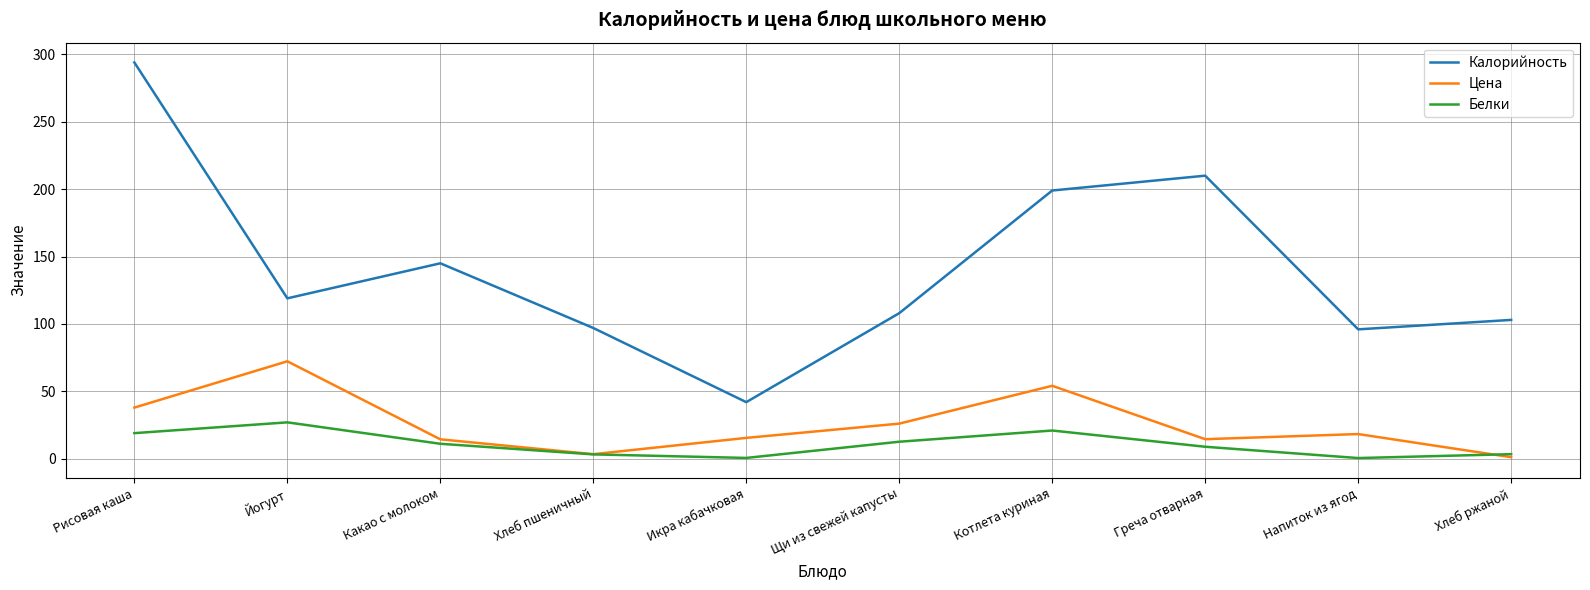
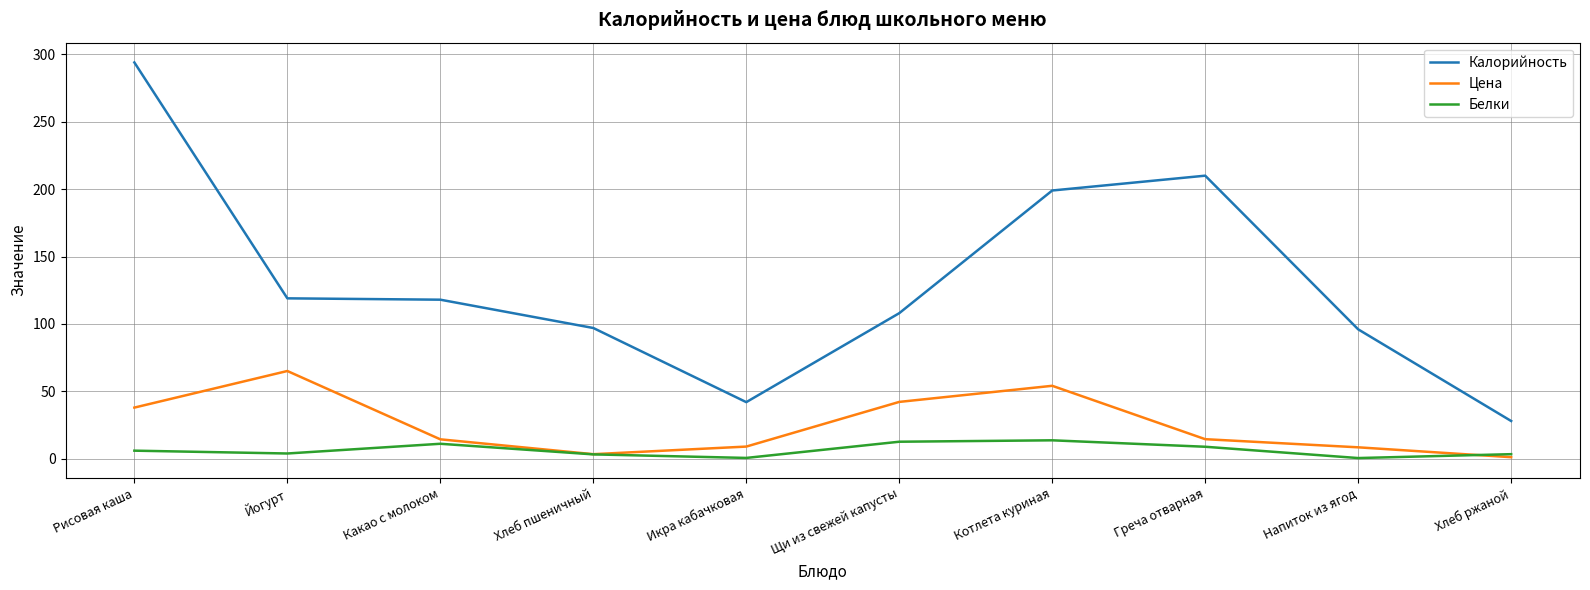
Белки, Рисовая каша: 19 -> 6
Цена, Йогурт: 72 -> 65
Белки, Йогурт: 27 -> 4
Калорийность, Какао с молоком: 145 -> 118
Цена, Икра кабачковая: 15 -> 9
Цена, Щи из свежей капусты: 26 -> 42
Белки, Котлета куриная: 21 -> 14
Цена, Напиток из ягод: 18 -> 8
Калорийность, Хлеб ржаной: 103 -> 28
